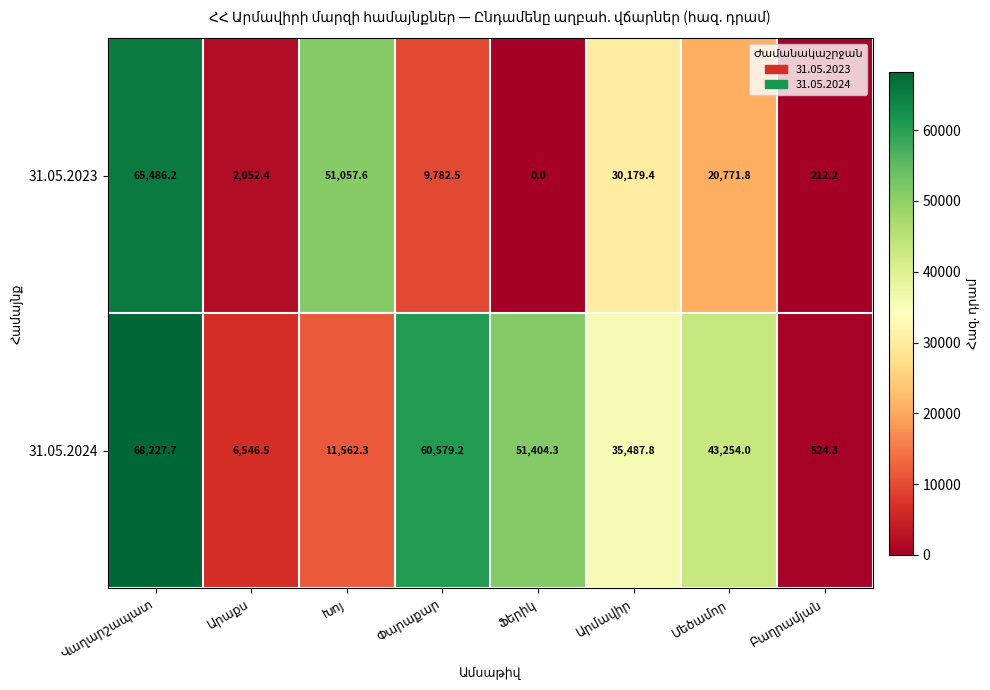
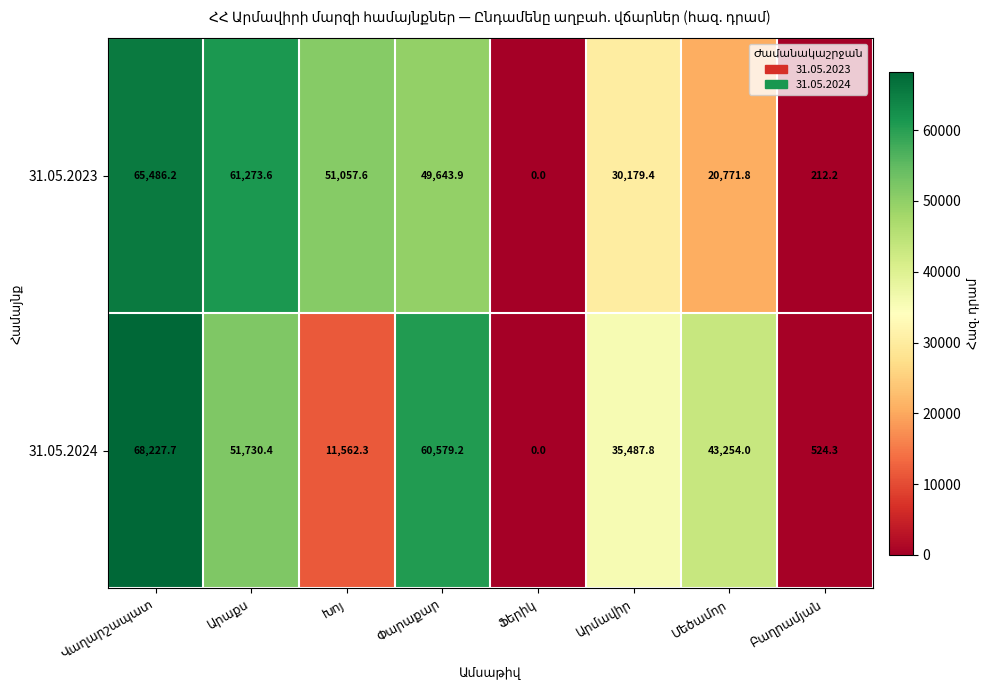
31.05.2023, Արաքս: 2,052.4 -> 61,273.6
31.05.2023, Փարաքար: 9,782.5 -> 49,643.9
31.05.2024, Արաքս: 6,546.5 -> 51,730.4
31.05.2024, Ֆերիկ: 51,404.3 -> 0.0
